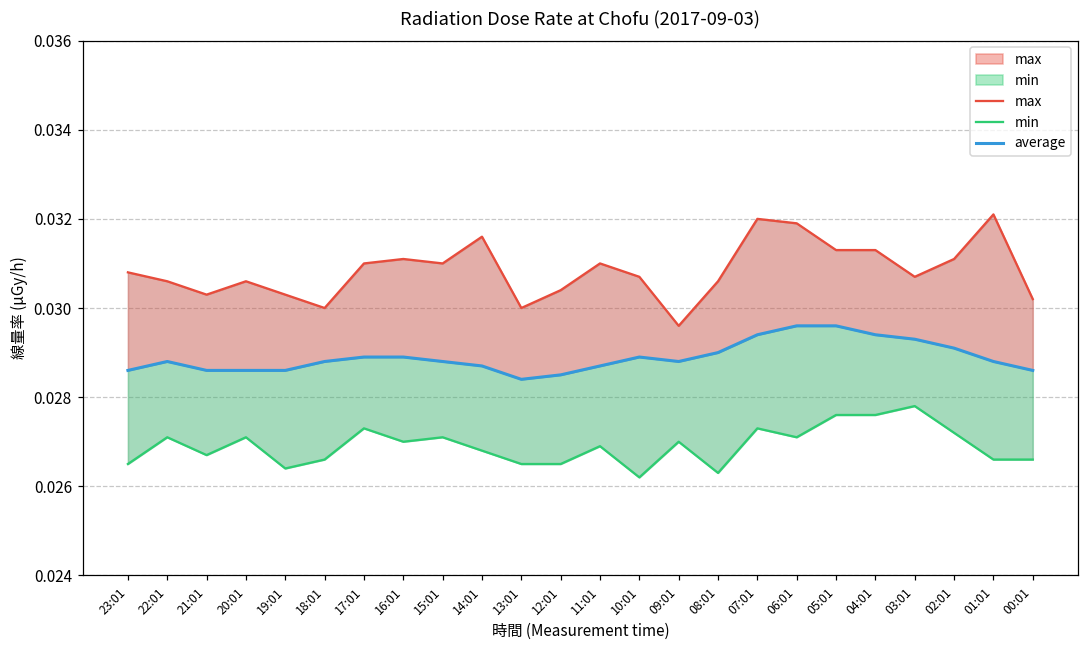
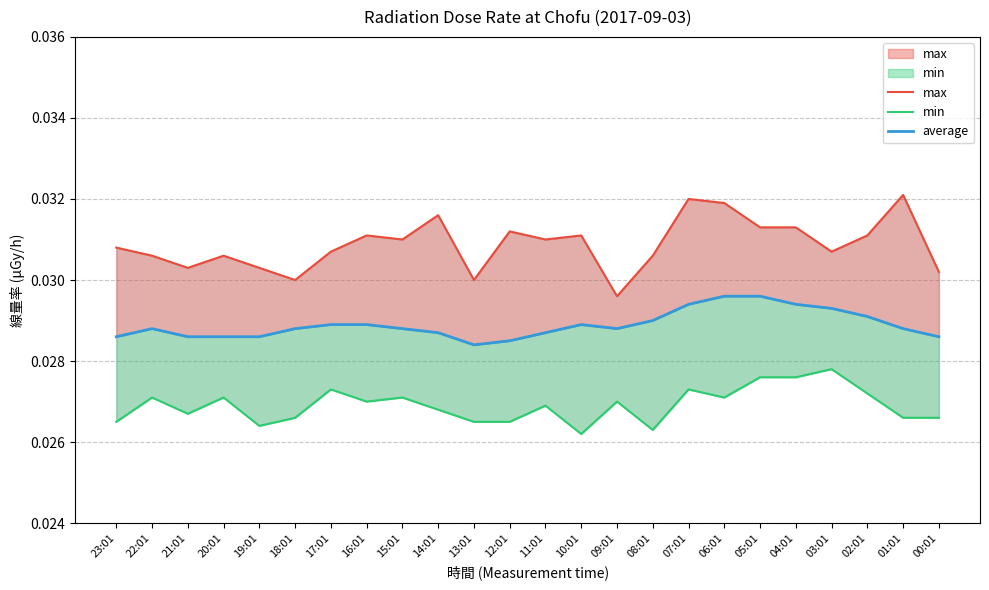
max, 17:01: 0.0310 -> 0.0307
max, 12:01: 0.0304 -> 0.0312
max, 10:01: 0.0307 -> 0.0311
